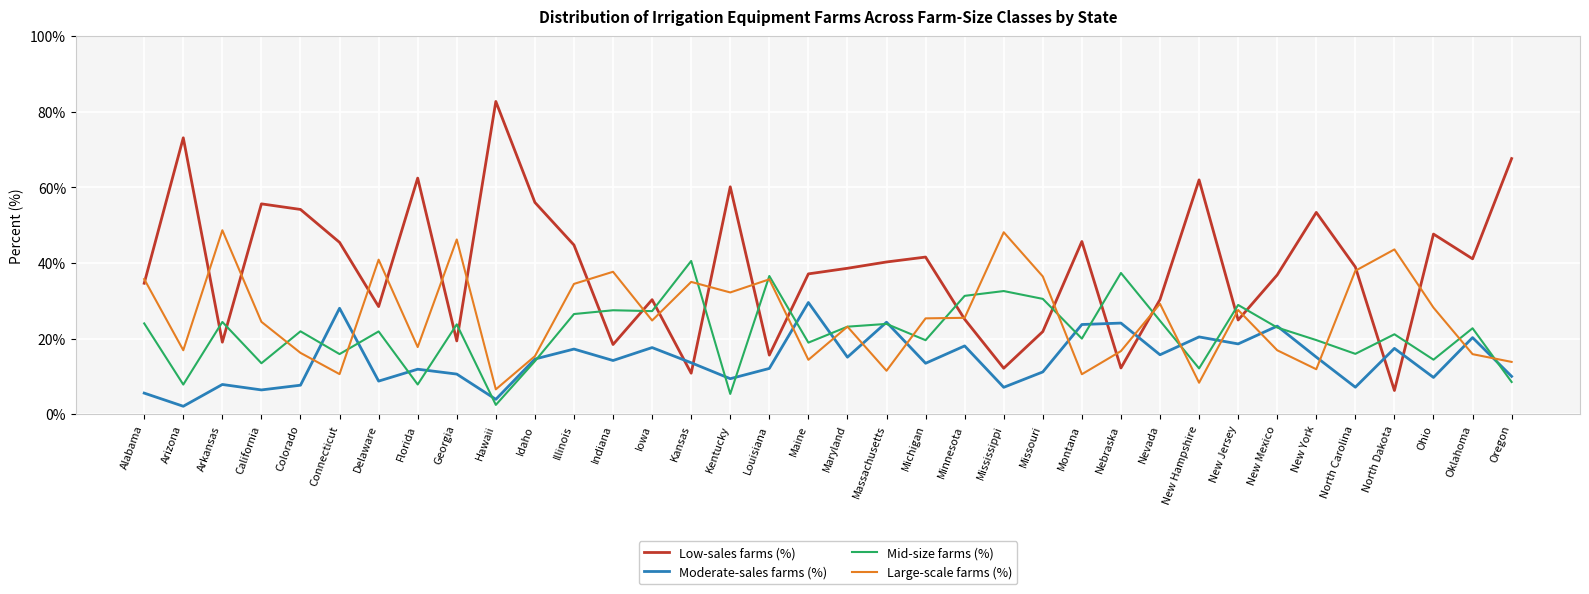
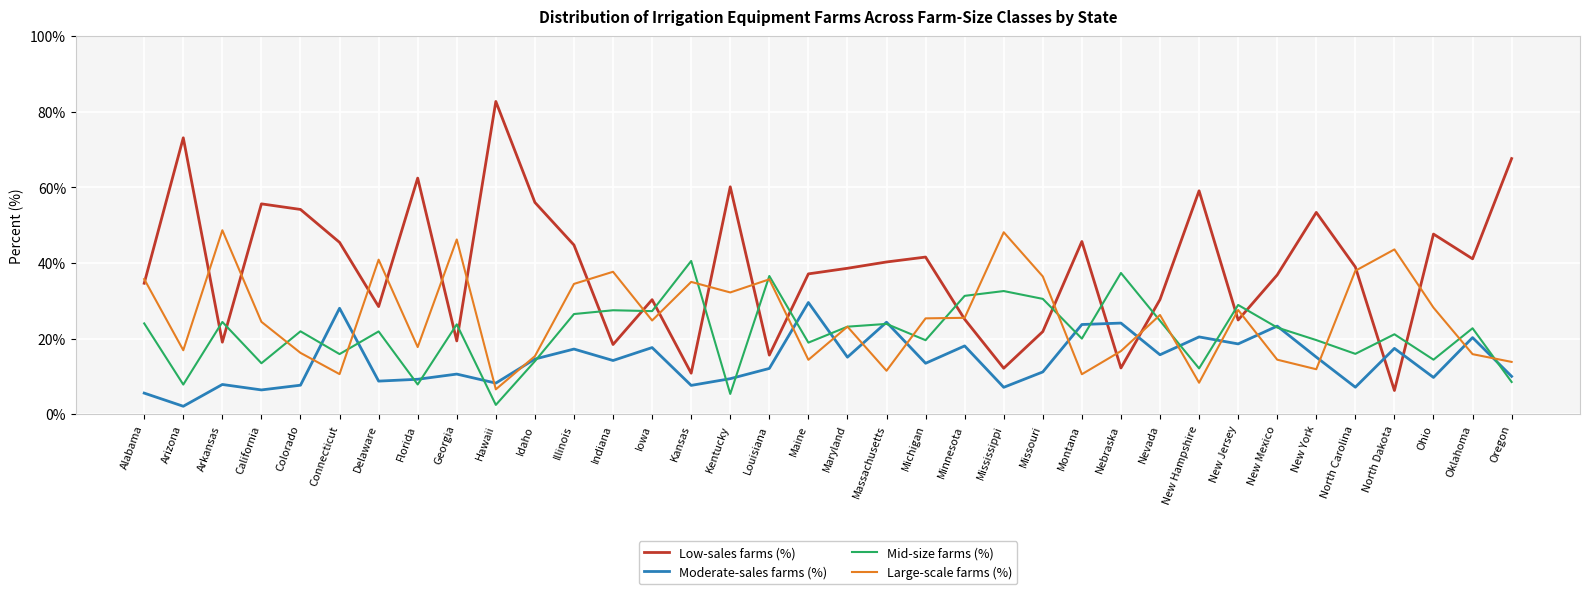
Moderate-sales farms (%), Florida: 12% -> 9%
Moderate-sales farms (%), Hawaii: 4% -> 8%
Moderate-sales farms (%), Kansas: 14% -> 8%
Large-scale farms (%), Nevada: 29% -> 26%
Low-sales farms (%), New Hampshire: 62% -> 59%
Large-scale farms (%), New Mexico: 17% -> 14%
